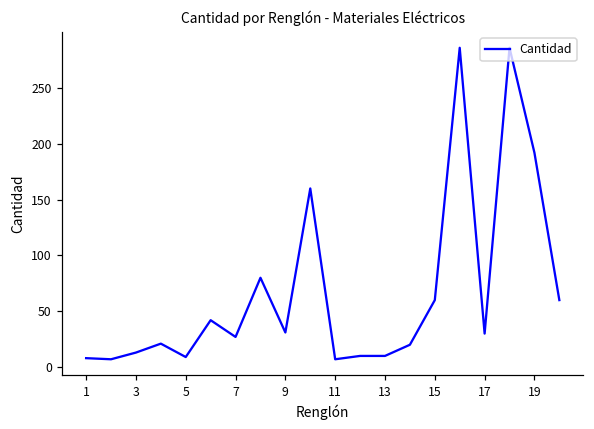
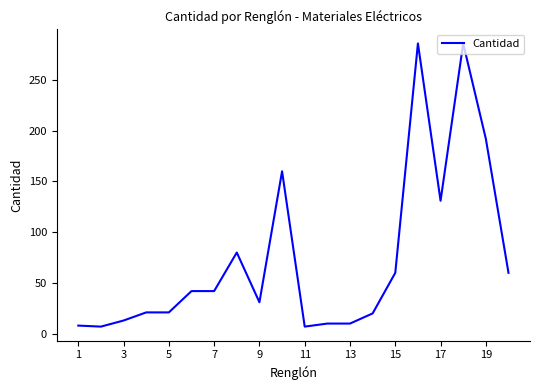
5: 9 -> 21
7: 27 -> 42
17: 30 -> 131
